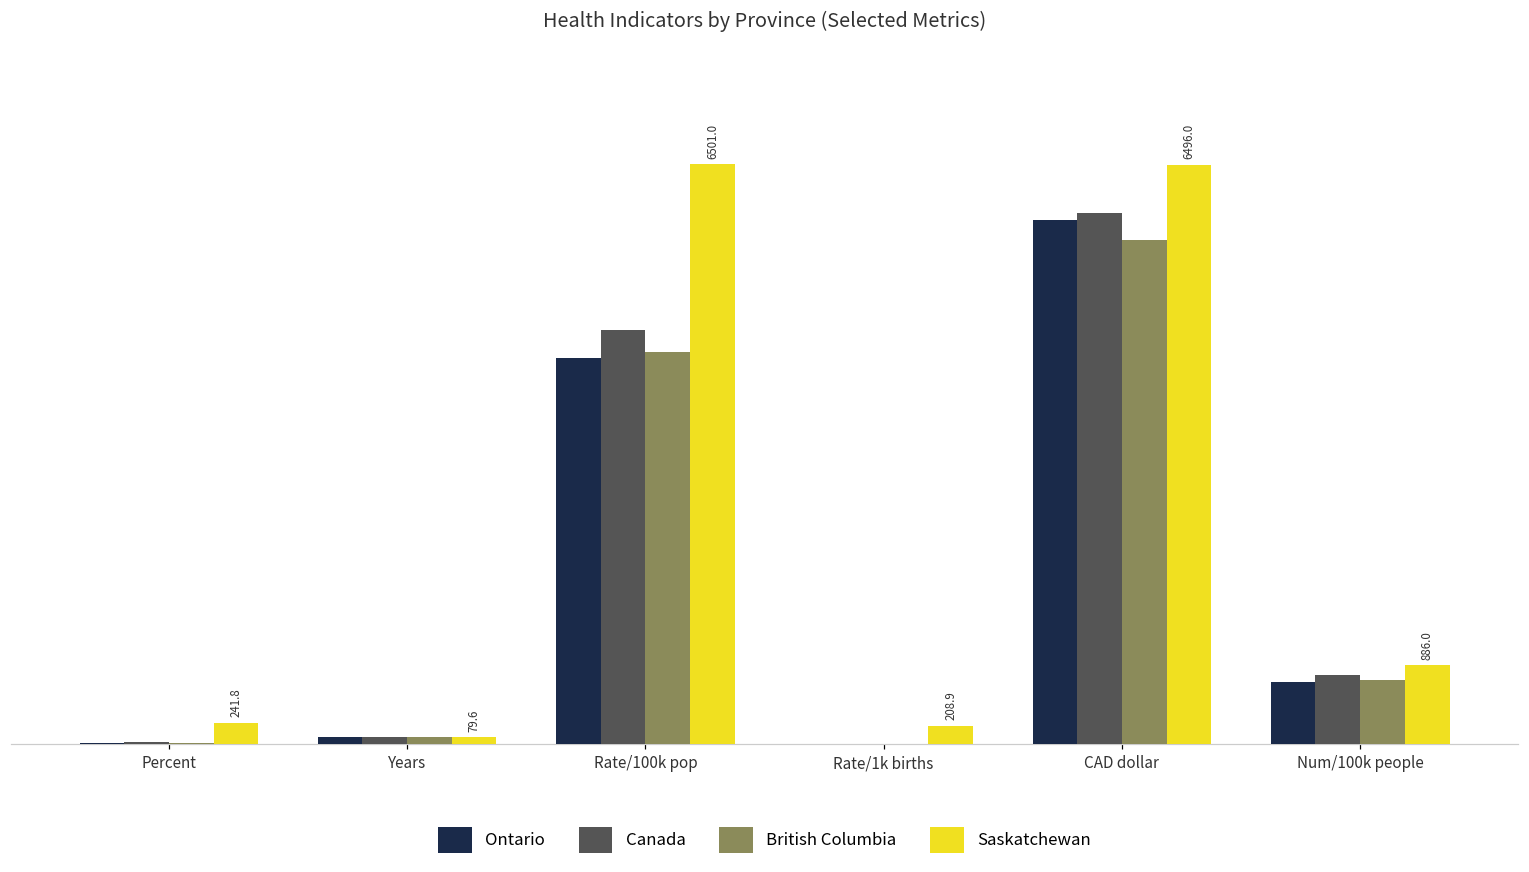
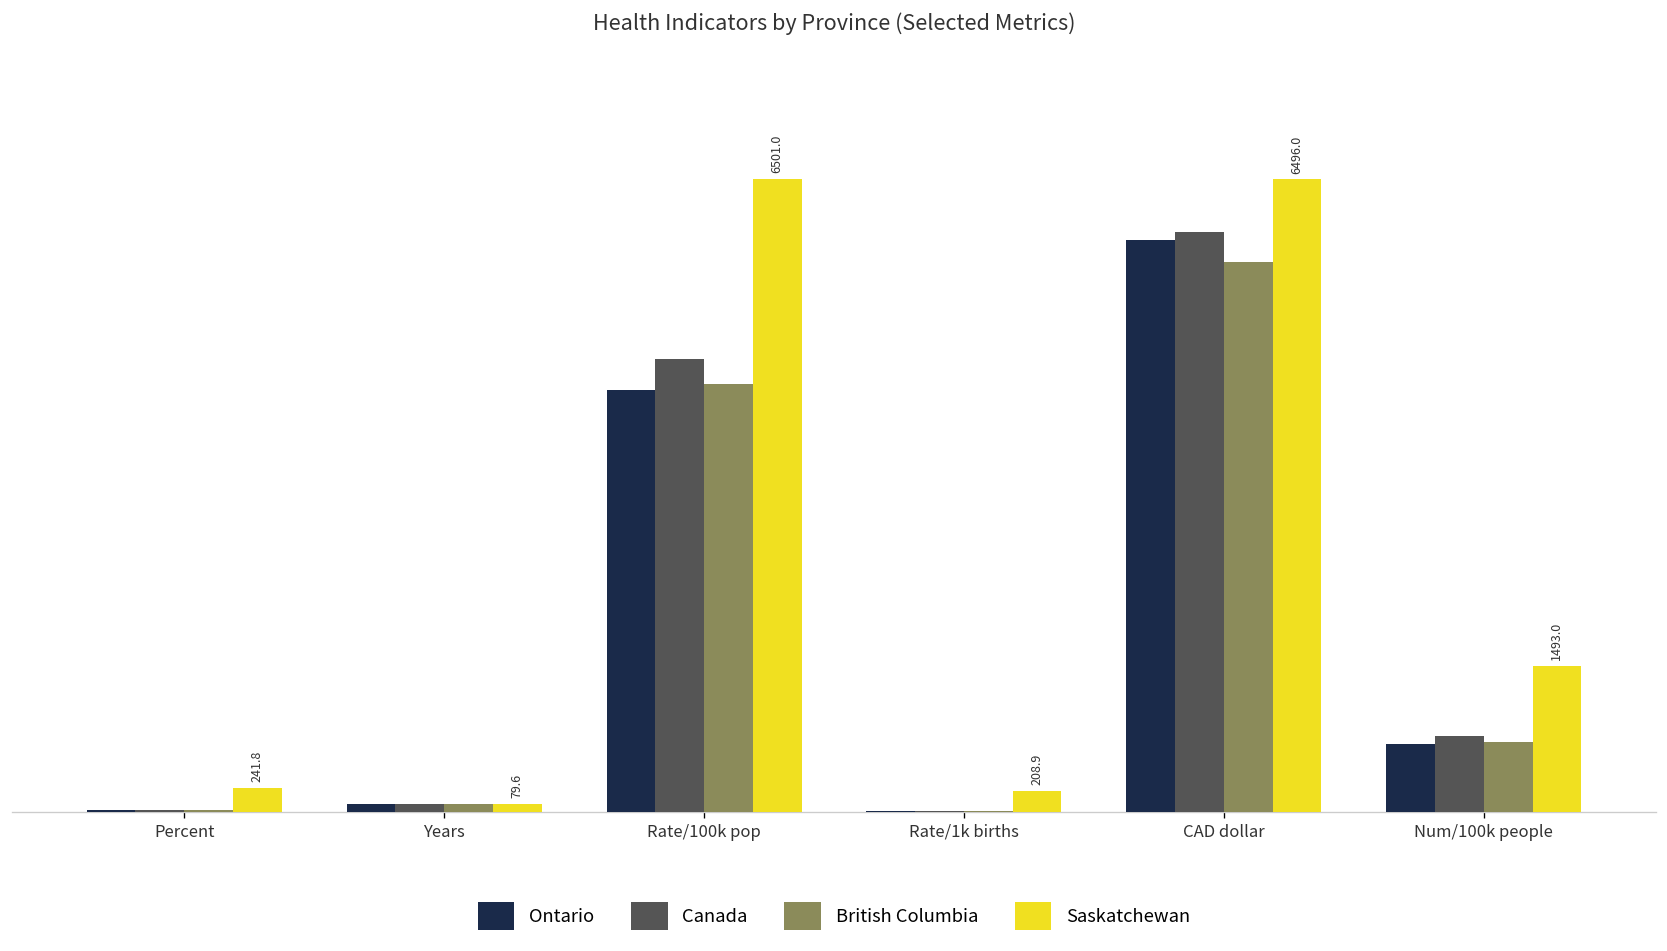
Saskatchewan, Num/100k people: 886.0 -> 1493.0
